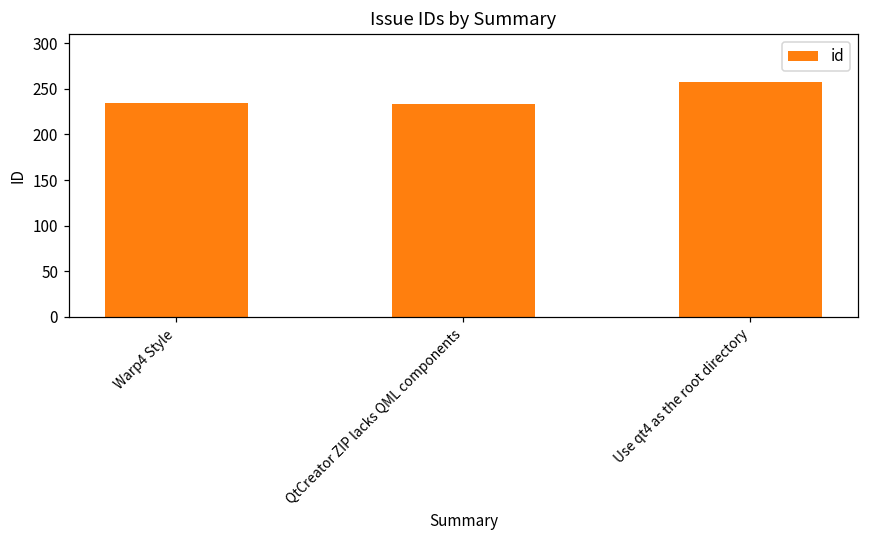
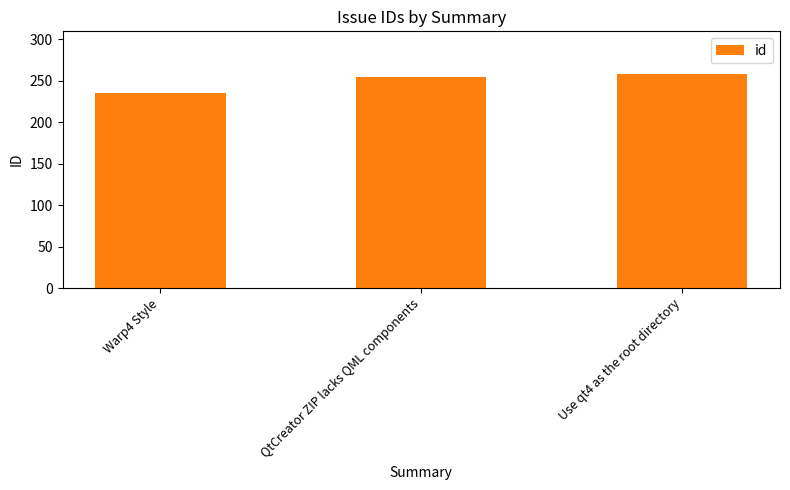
QtCreator ZIP lacks QML components: 230 -> 260
